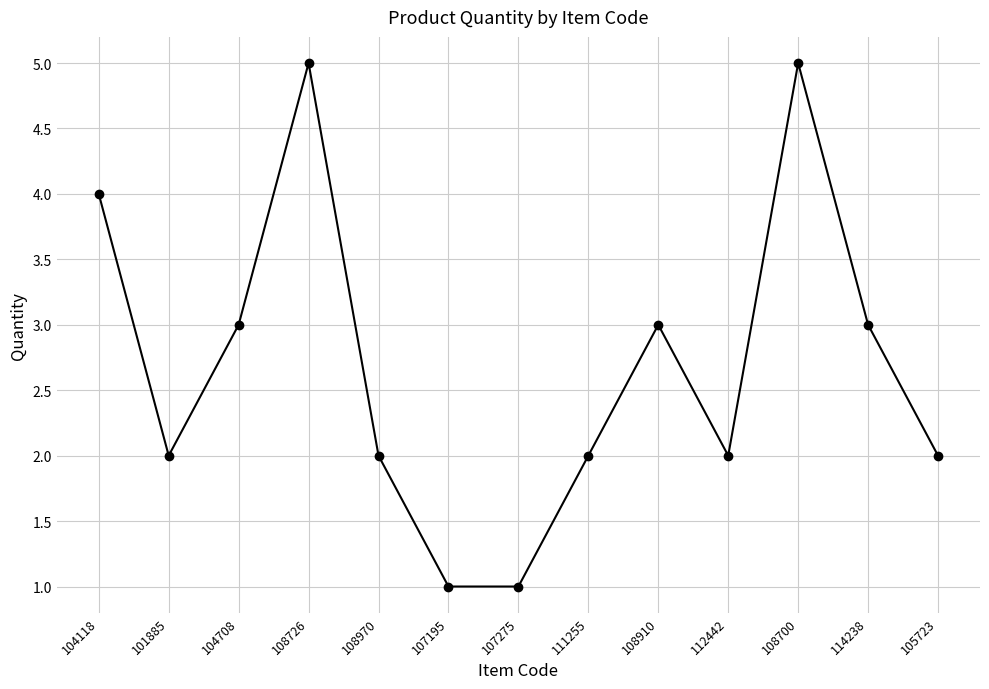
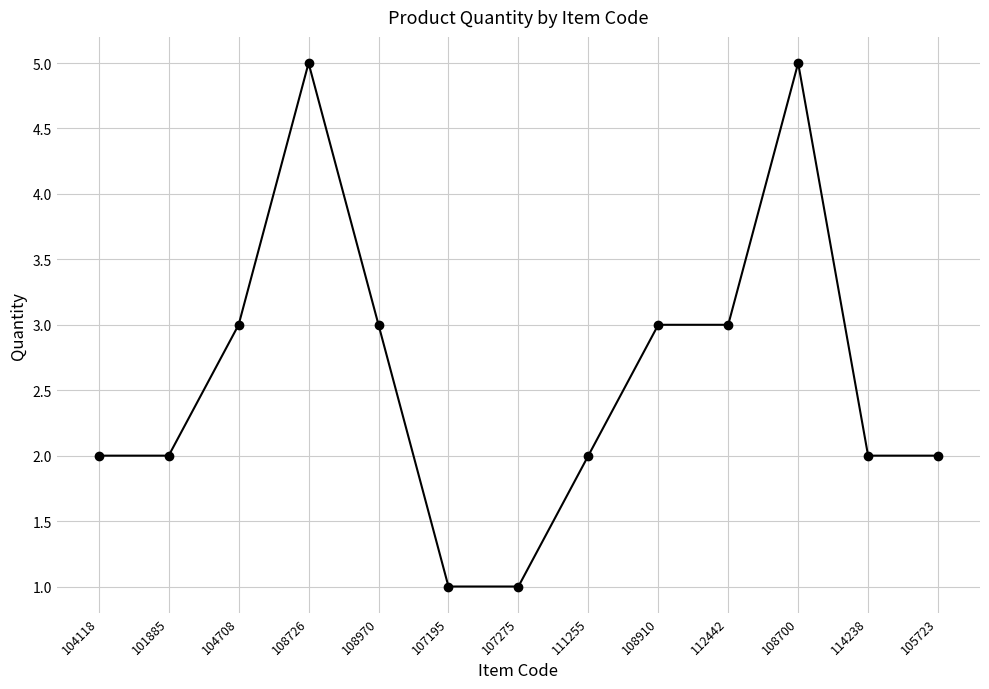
104118: 4 -> 2
108970: 2 -> 3
112442: 2 -> 3
114238: 3 -> 2
